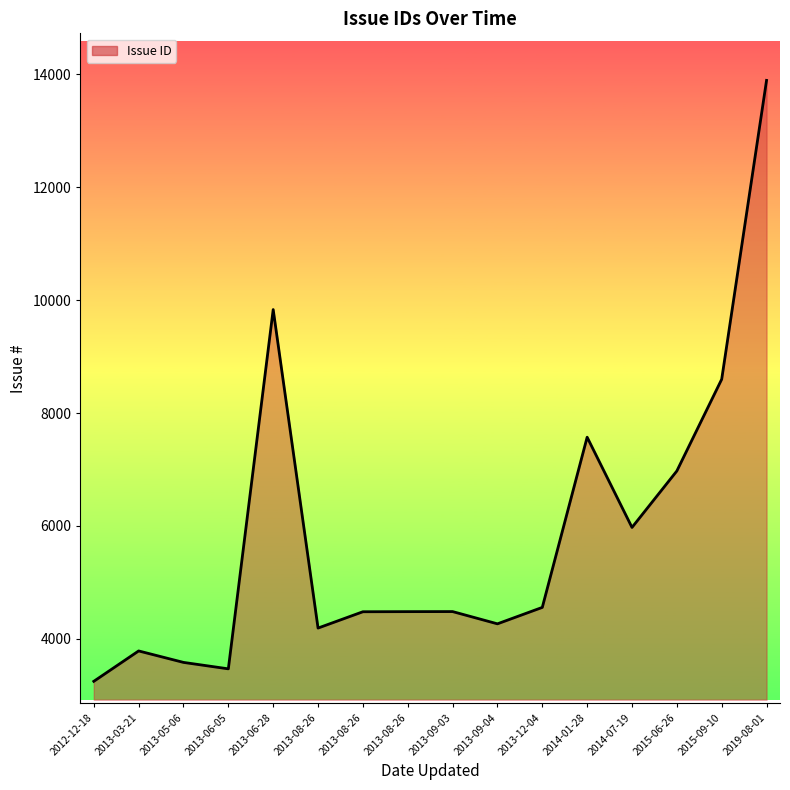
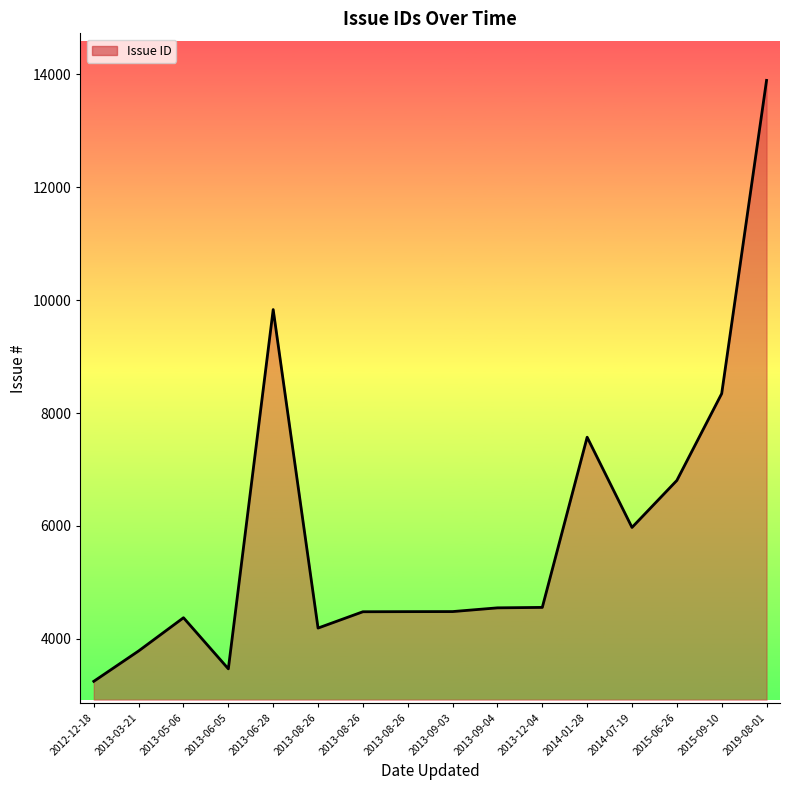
2013-05-06: 3600 -> 4400
2013-09-04: 4300 -> 4600
2015-06-26: 7000 -> 6800
2015-09-10: 8600 -> 8300
